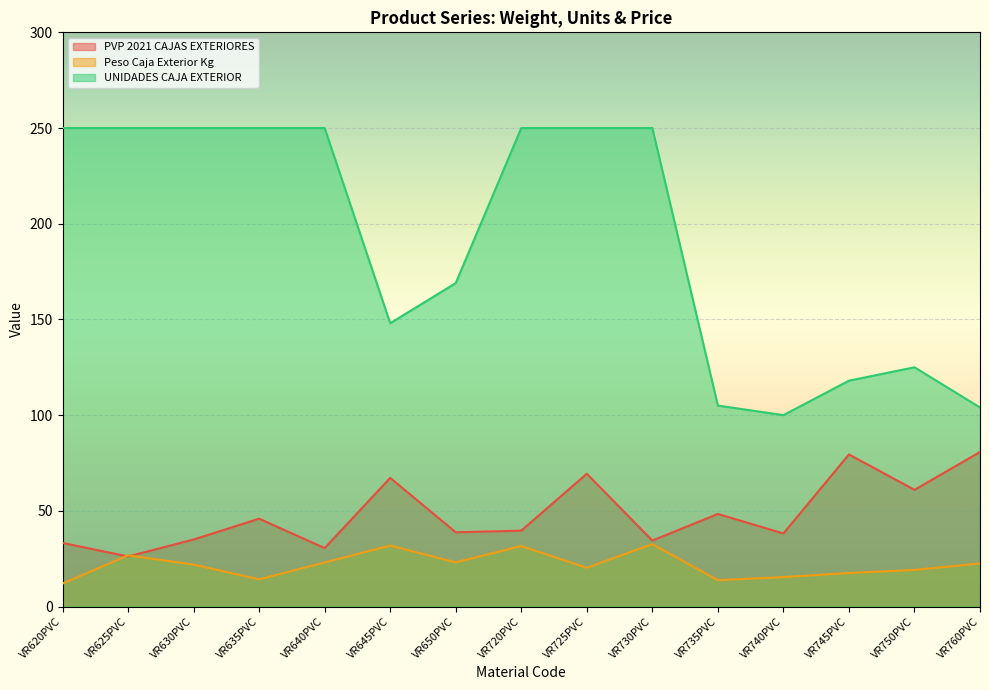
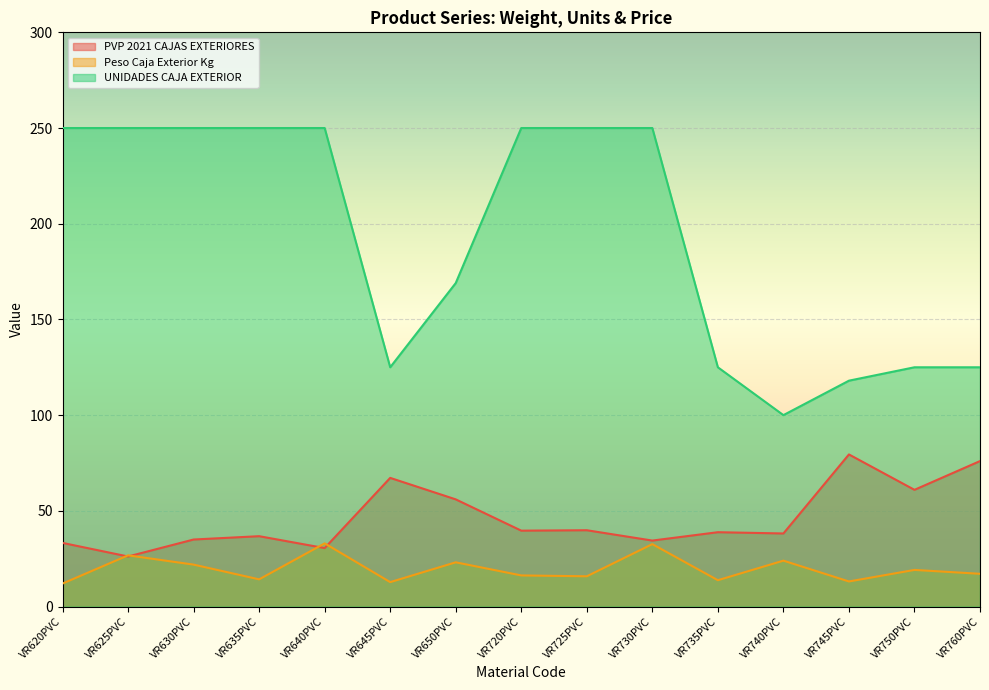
PVP 2021 CAJAS EXTERIORES, VR635PVC: 46 -> 37
Peso Caja Exterior Kg, VR640PVC: 23 -> 33
Peso Caja Exterior Kg, VR645PVC: 32 -> 13
UNIDADES CAJA EXTERIOR, VR645PVC: 148 -> 125
PVP 2021 CAJAS EXTERIORES, VR650PVC: 39 -> 56
Peso Caja Exterior Kg, VR720PVC: 32 -> 16
PVP 2021 CAJAS EXTERIORES, VR725PVC: 69 -> 40
Peso Caja Exterior Kg, VR725PVC: 20 -> 16
PVP 2021 CAJAS EXTERIORES, VR735PVC: 48 -> 39
UNIDADES CAJA EXTERIOR, VR735PVC: 105 -> 125
Peso Caja Exterior Kg, VR740PVC: 15 -> 24
Peso Caja Exterior Kg, VR745PVC: 18 -> 13
PVP 2021 CAJAS EXTERIORES, VR760PVC: 81 -> 76
Peso Caja Exterior Kg, VR760PVC: 23 -> 17
UNIDADES CAJA EXTERIOR, VR760PVC: 104 -> 125
